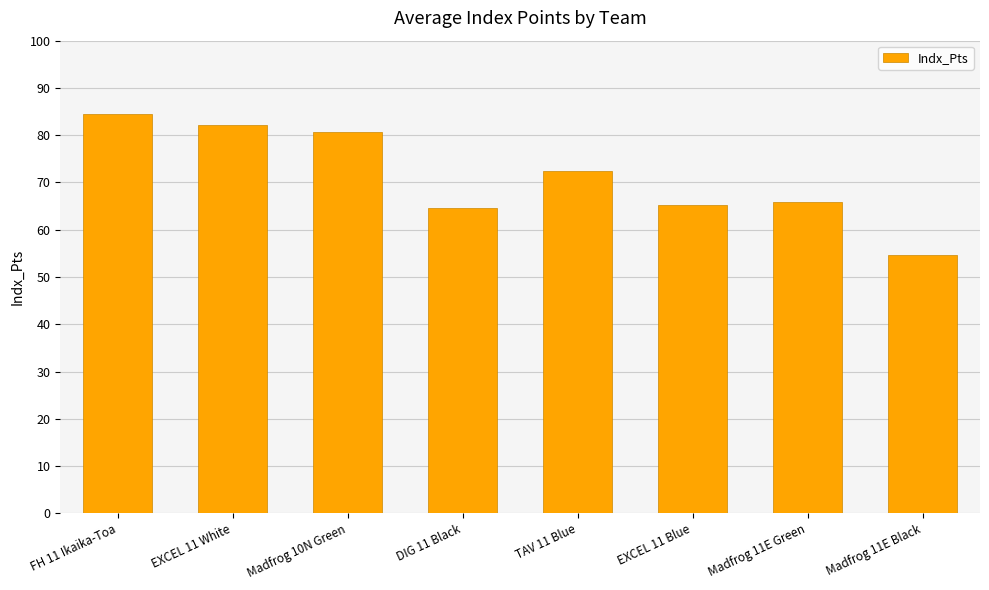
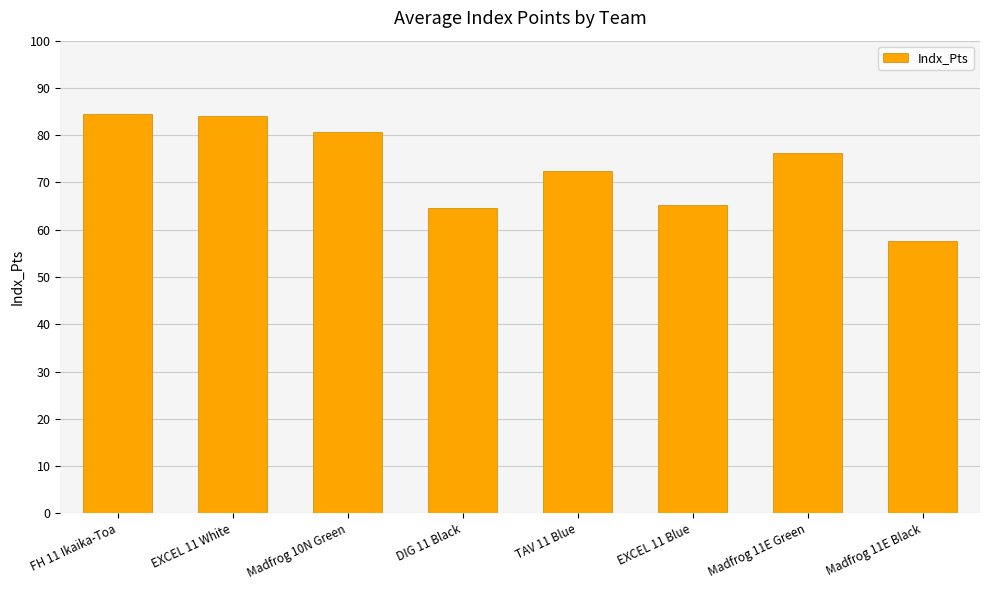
EXCEL 11 White: 82 -> 84
Madfrog 11E Green: 66 -> 76
Madfrog 11E Black: 55 -> 58
